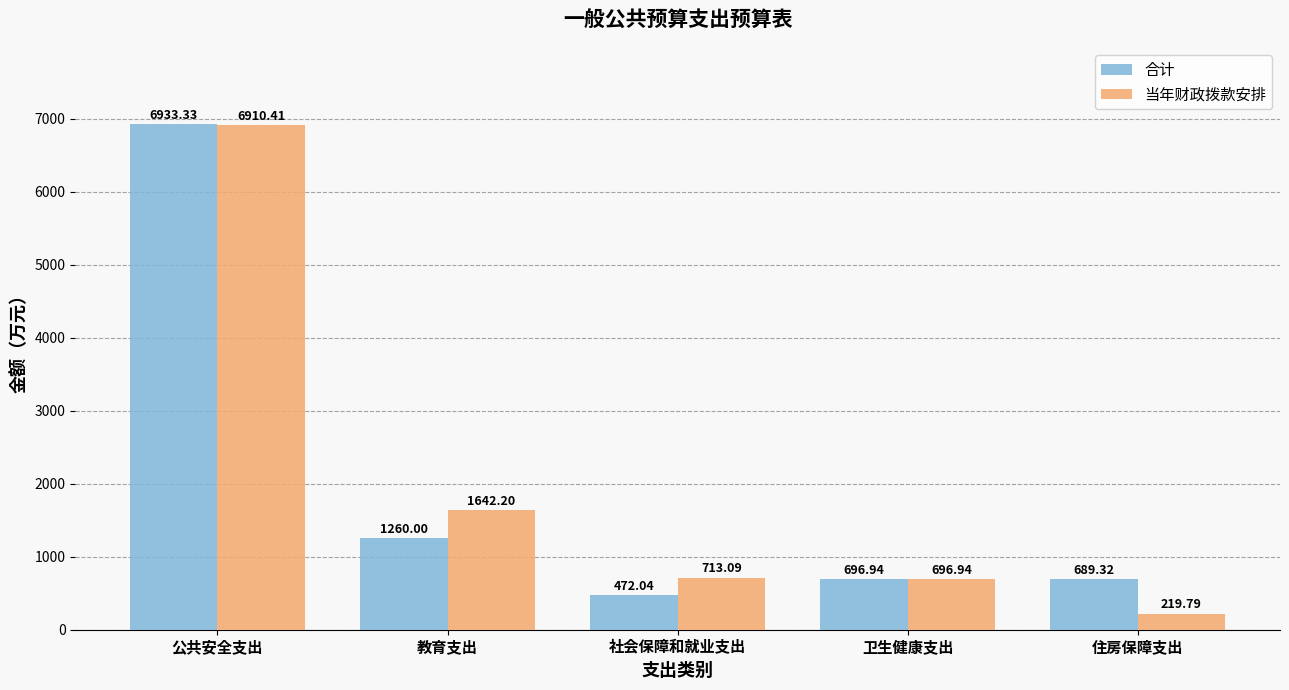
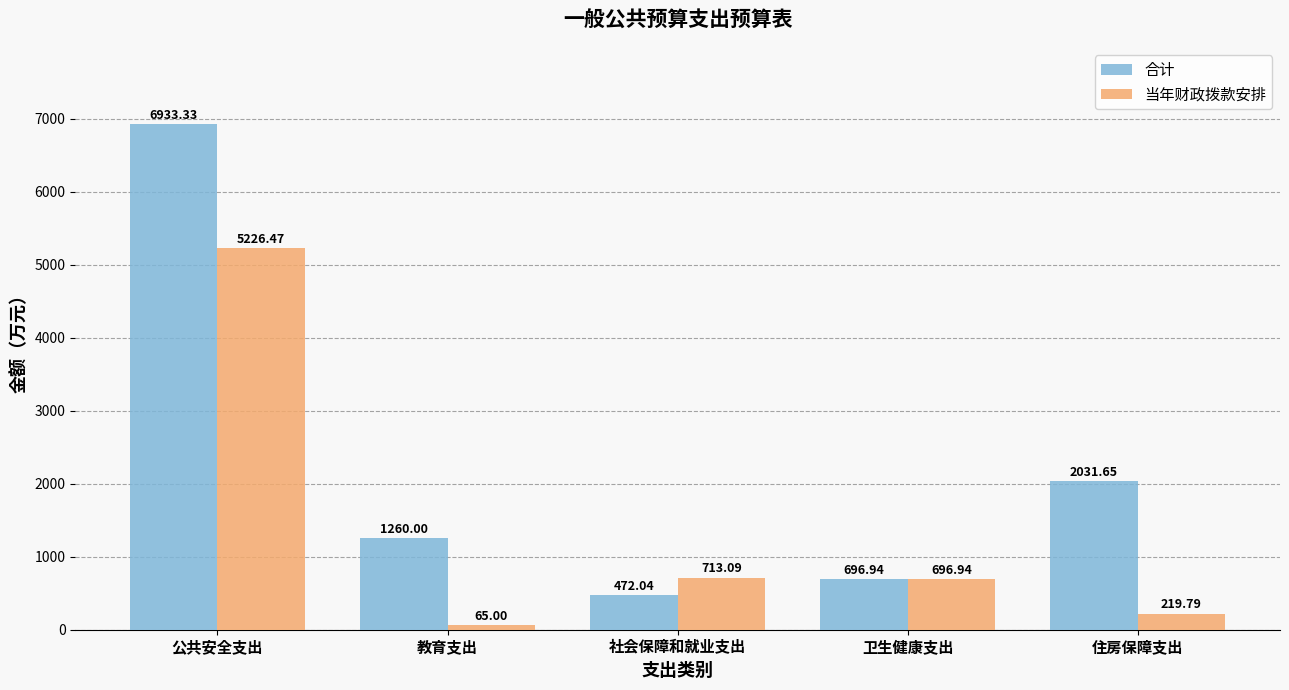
当年财政拨款安排, 公共安全支出: 6910.41 -> 5226.47
当年财政拨款安排, 教育支出: 1642.20 -> 65.00
合计, 住房保障支出: 689.32 -> 2031.65
